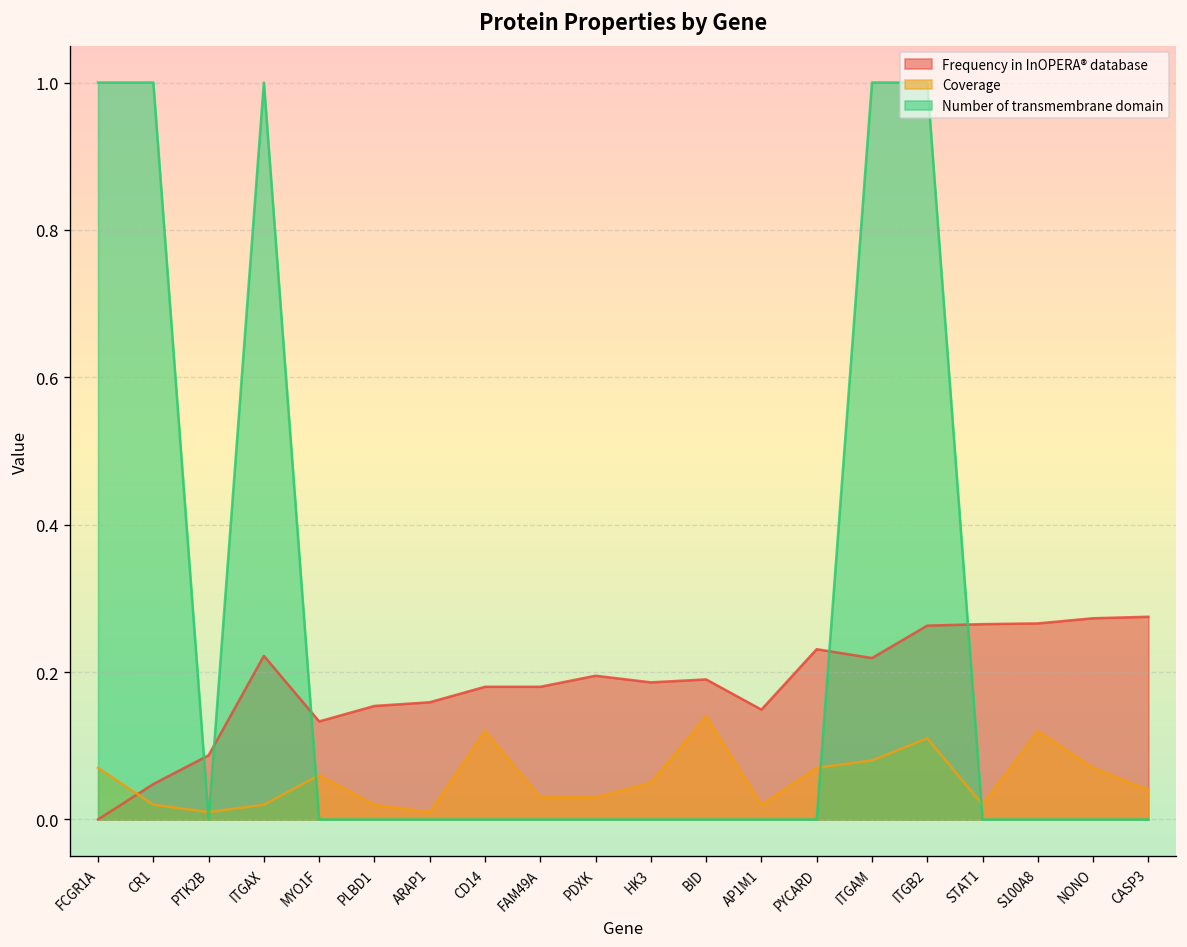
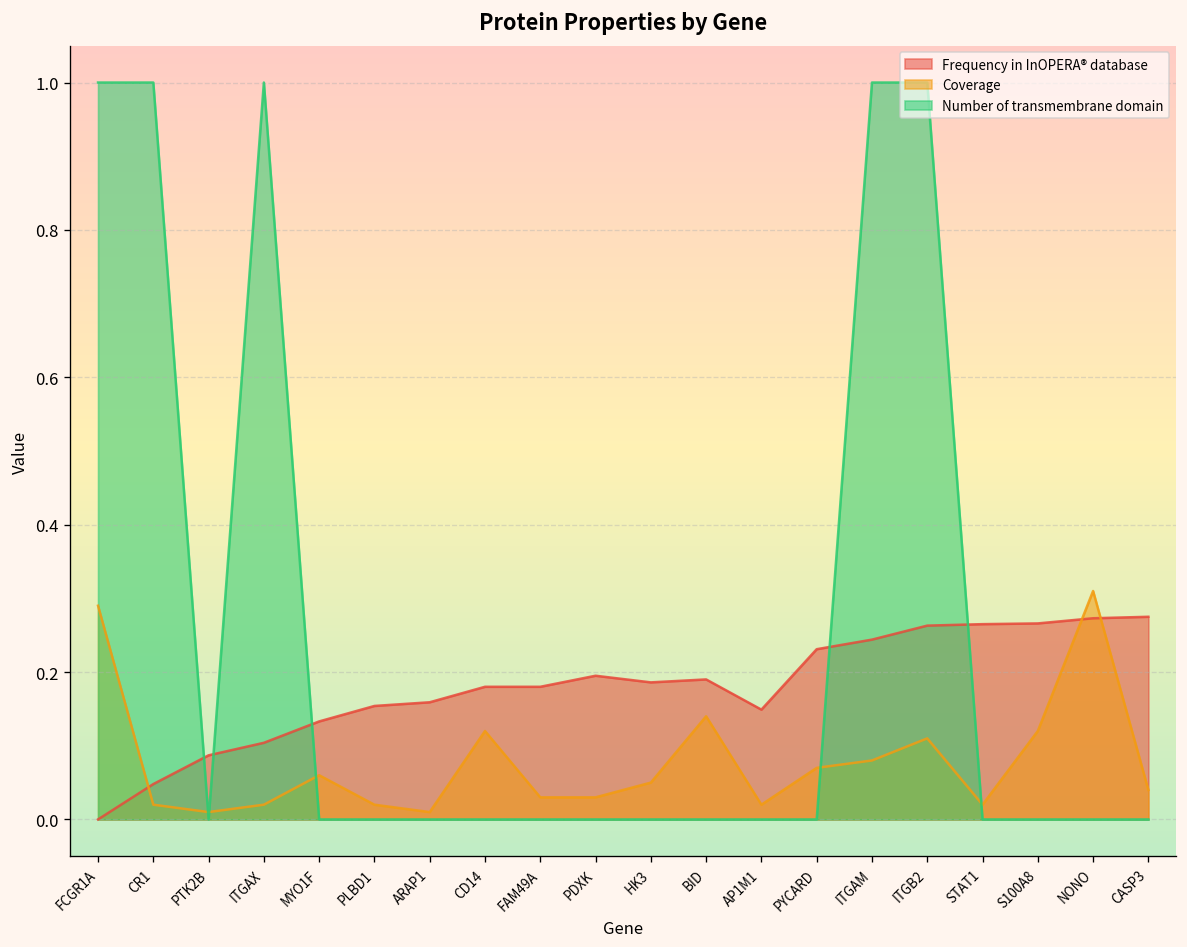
Coverage, FCGR1A: 0.07 -> 0.29
Frequency in InOPERA® database, ITGAX: 0.22 -> 0.10
Frequency in InOPERA® database, ITGAM: 0.22 -> 0.24
Coverage, NONO: 0.07 -> 0.31
